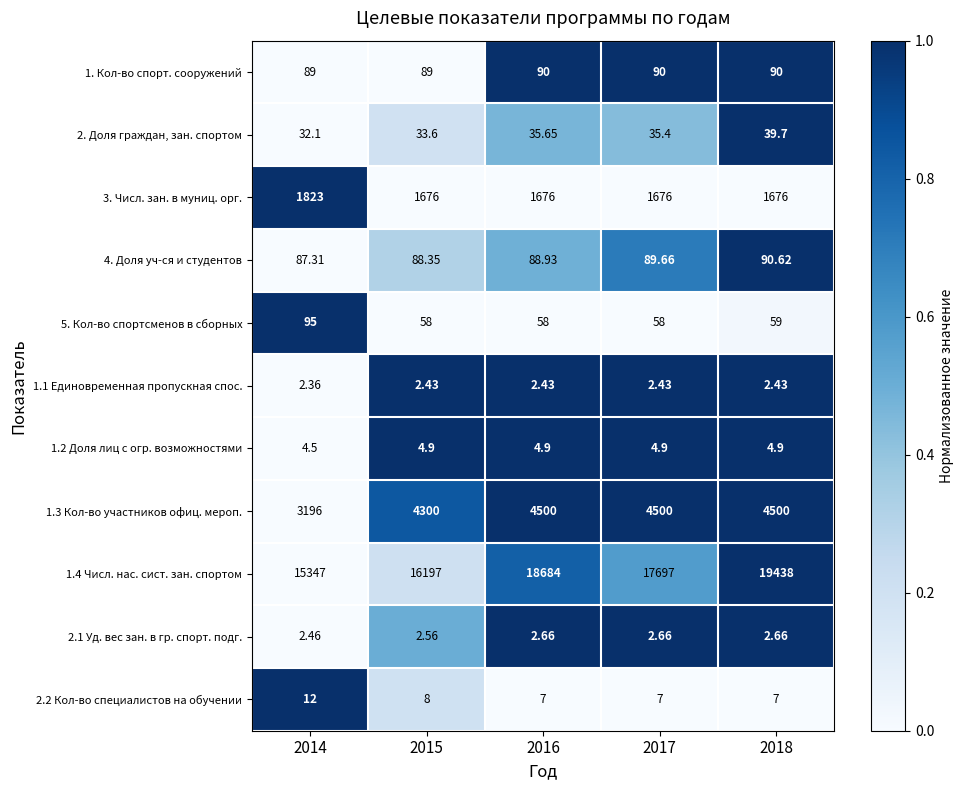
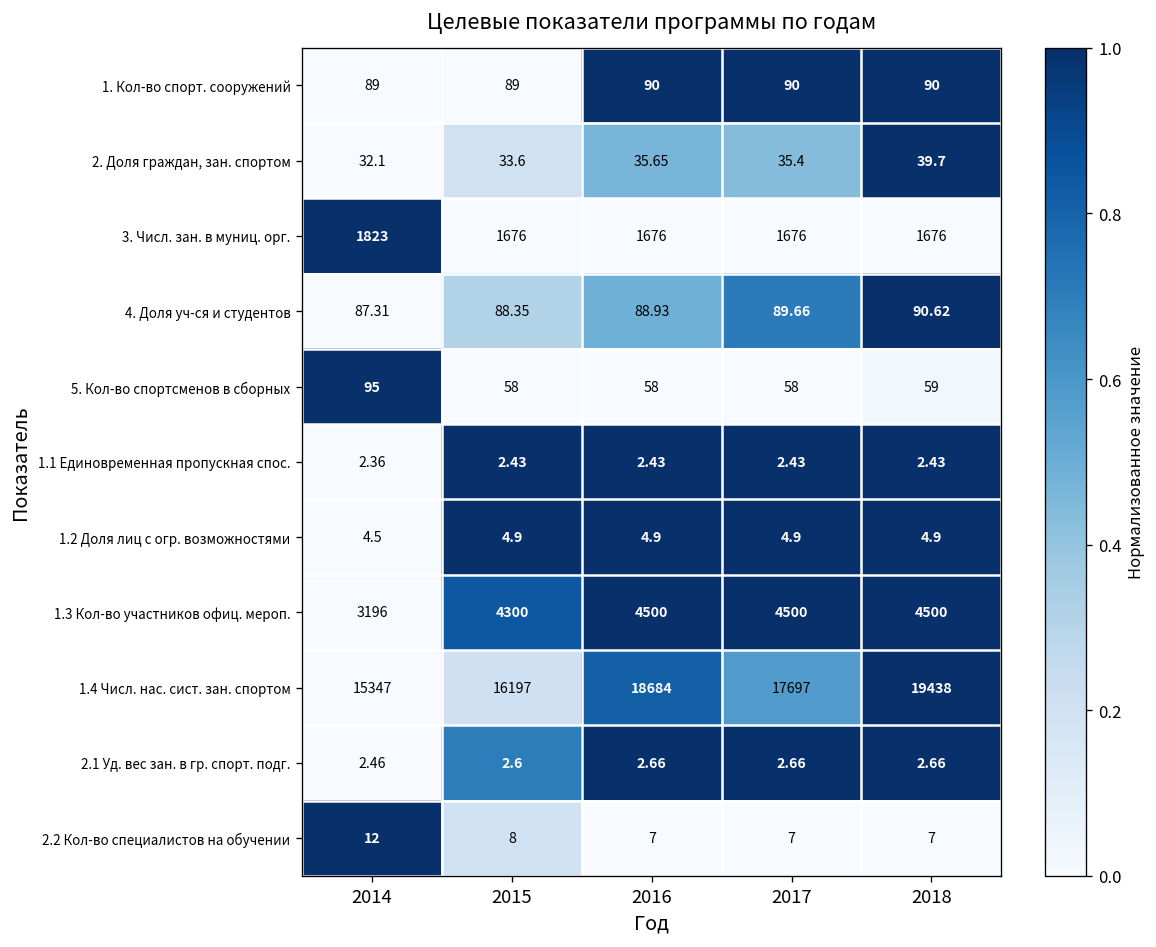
2.1 Уд. вес зан. в гр. спорт. подг., 2015: 2.56 -> 2.6
